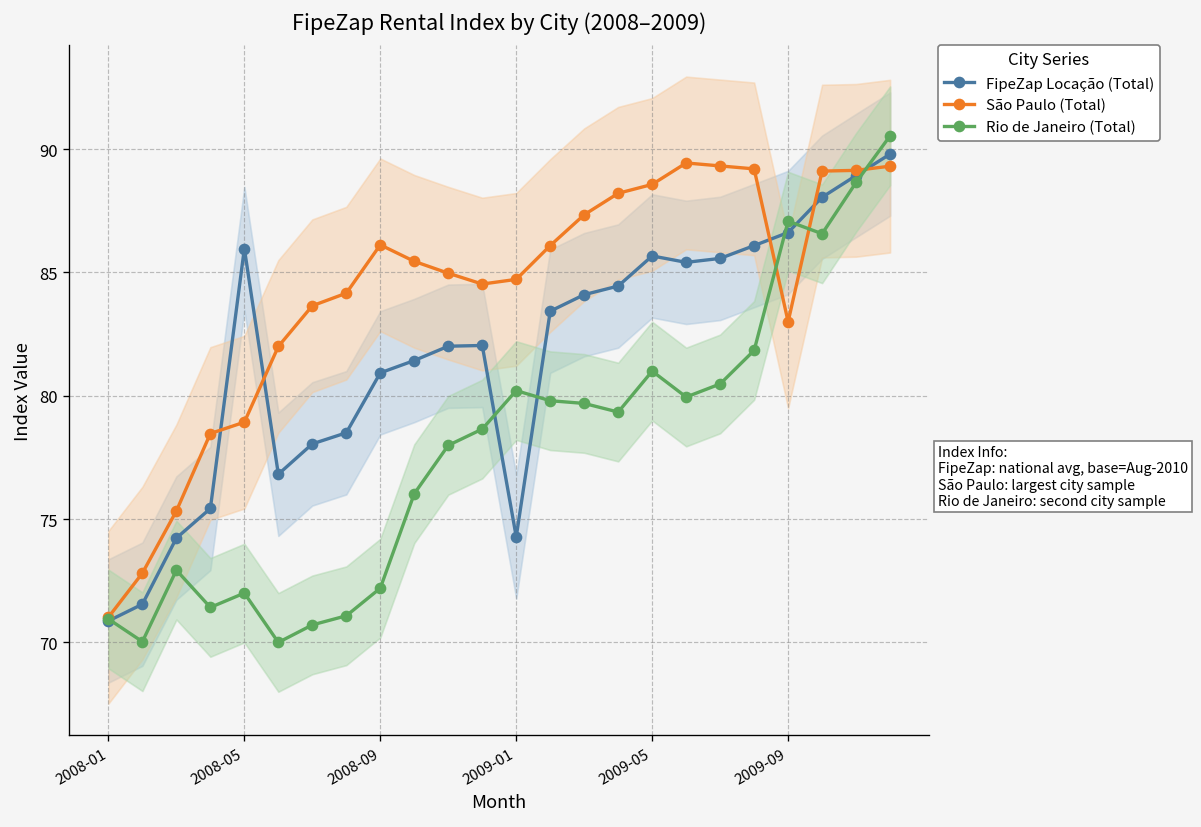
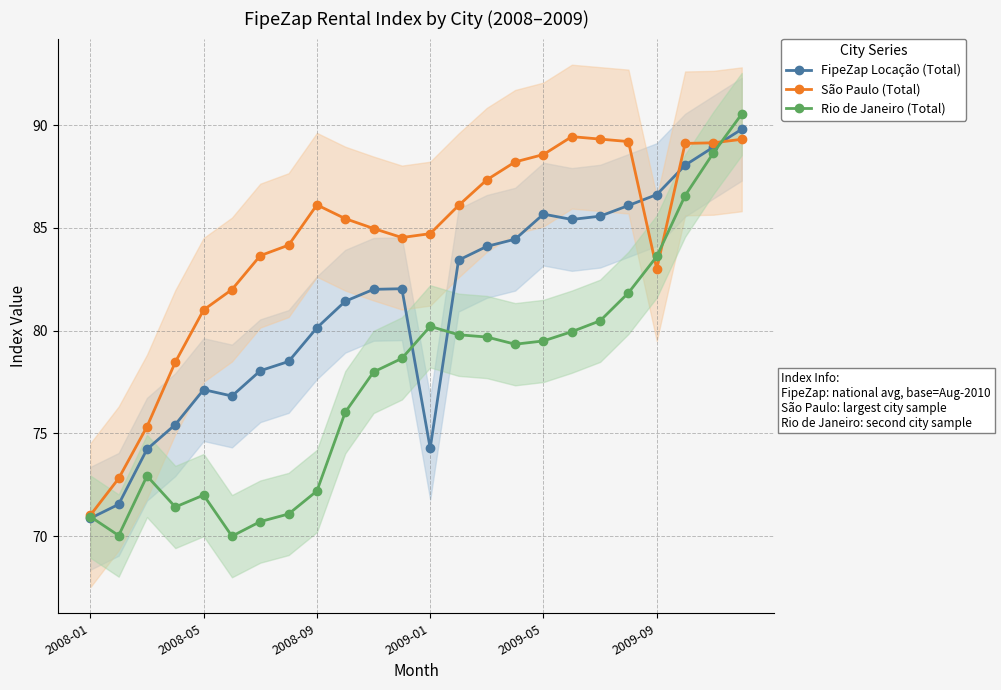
FipeZap Locação (Total), 2008-05: 86.0 -> 77.1
São Paulo (Total), 2008-05: 78.9 -> 81.0
FipeZap Locação (Total), 2008-09: 80.9 -> 80.1
Rio de Janeiro (Total), 2009-05: 81.0 -> 79.5
Rio de Janeiro (Total), 2009-09: 87.1 -> 83.6
